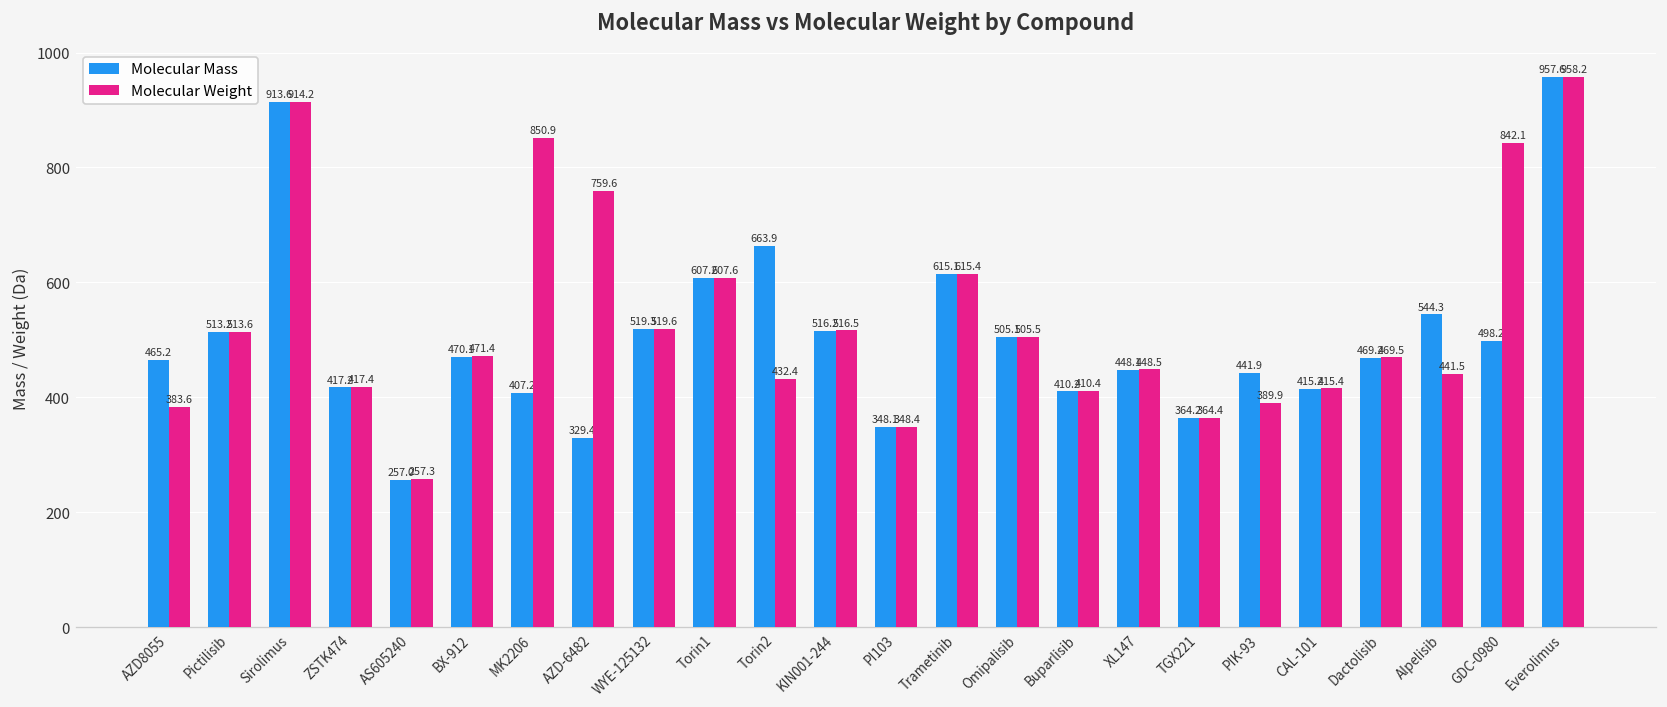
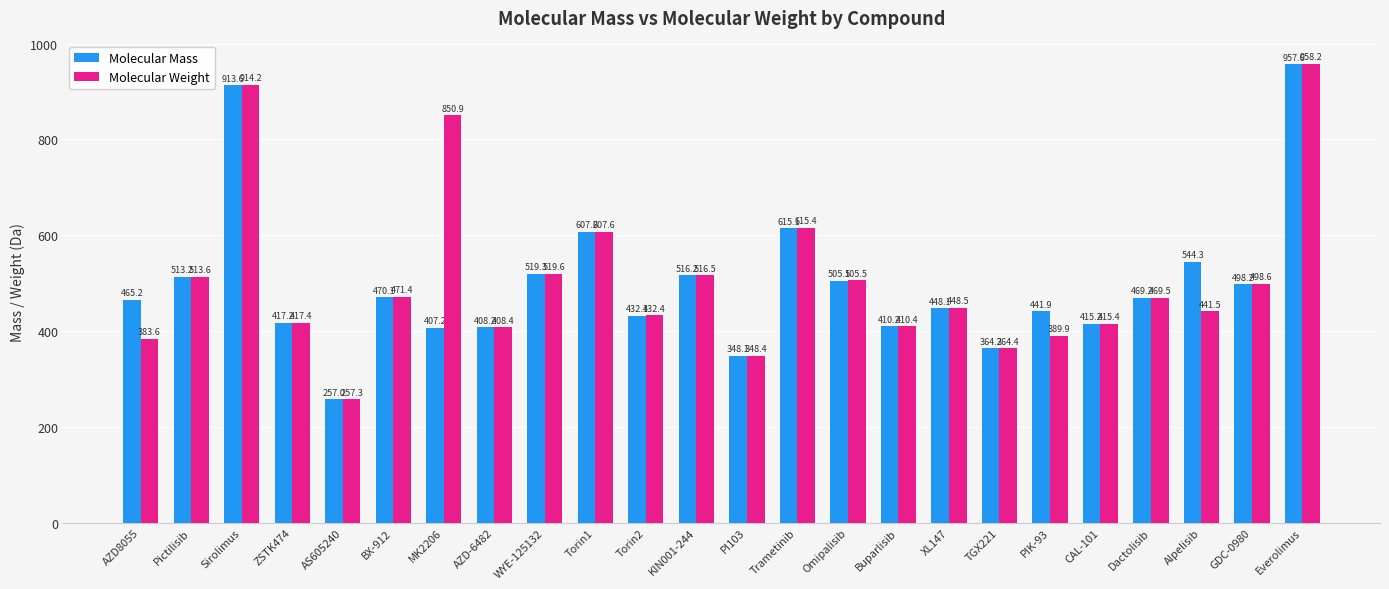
Molecular Mass, AZD-6482: 329.4 -> 408.2
Molecular Weight, AZD-6482: 759.6 -> 408.4
Molecular Mass, Torin2: 663.9 -> 432.1
Molecular Weight, GDC-0980: 842.1 -> 498.6
